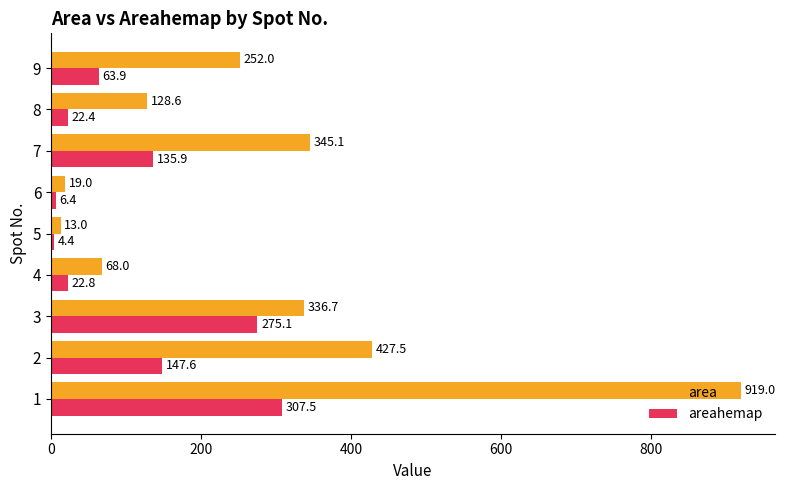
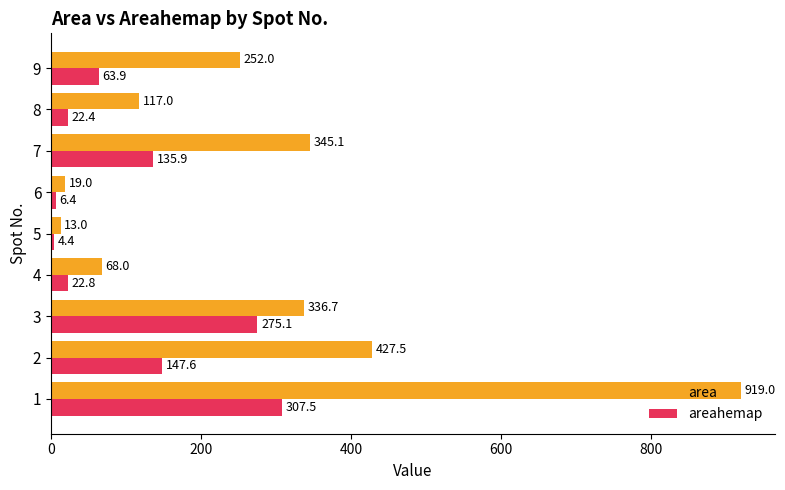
area, 8: 128.6 -> 117.0
